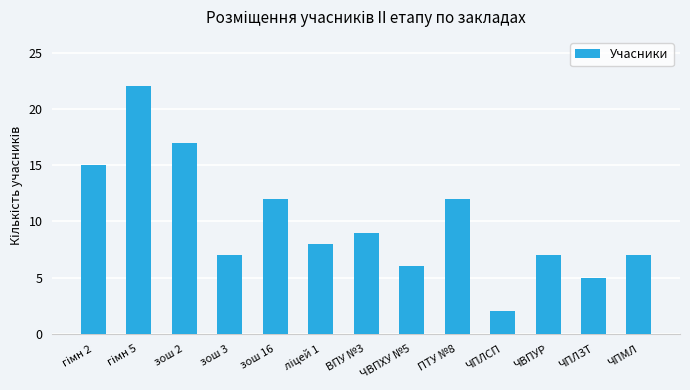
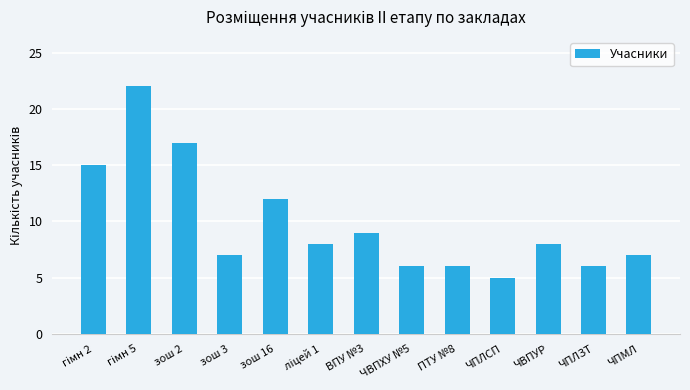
ПТУ №8: 12 -> 6
ЧПЛСП: 2 -> 5
ЧВПУР: 7 -> 8
ЧПЛЗТ: 5 -> 6
